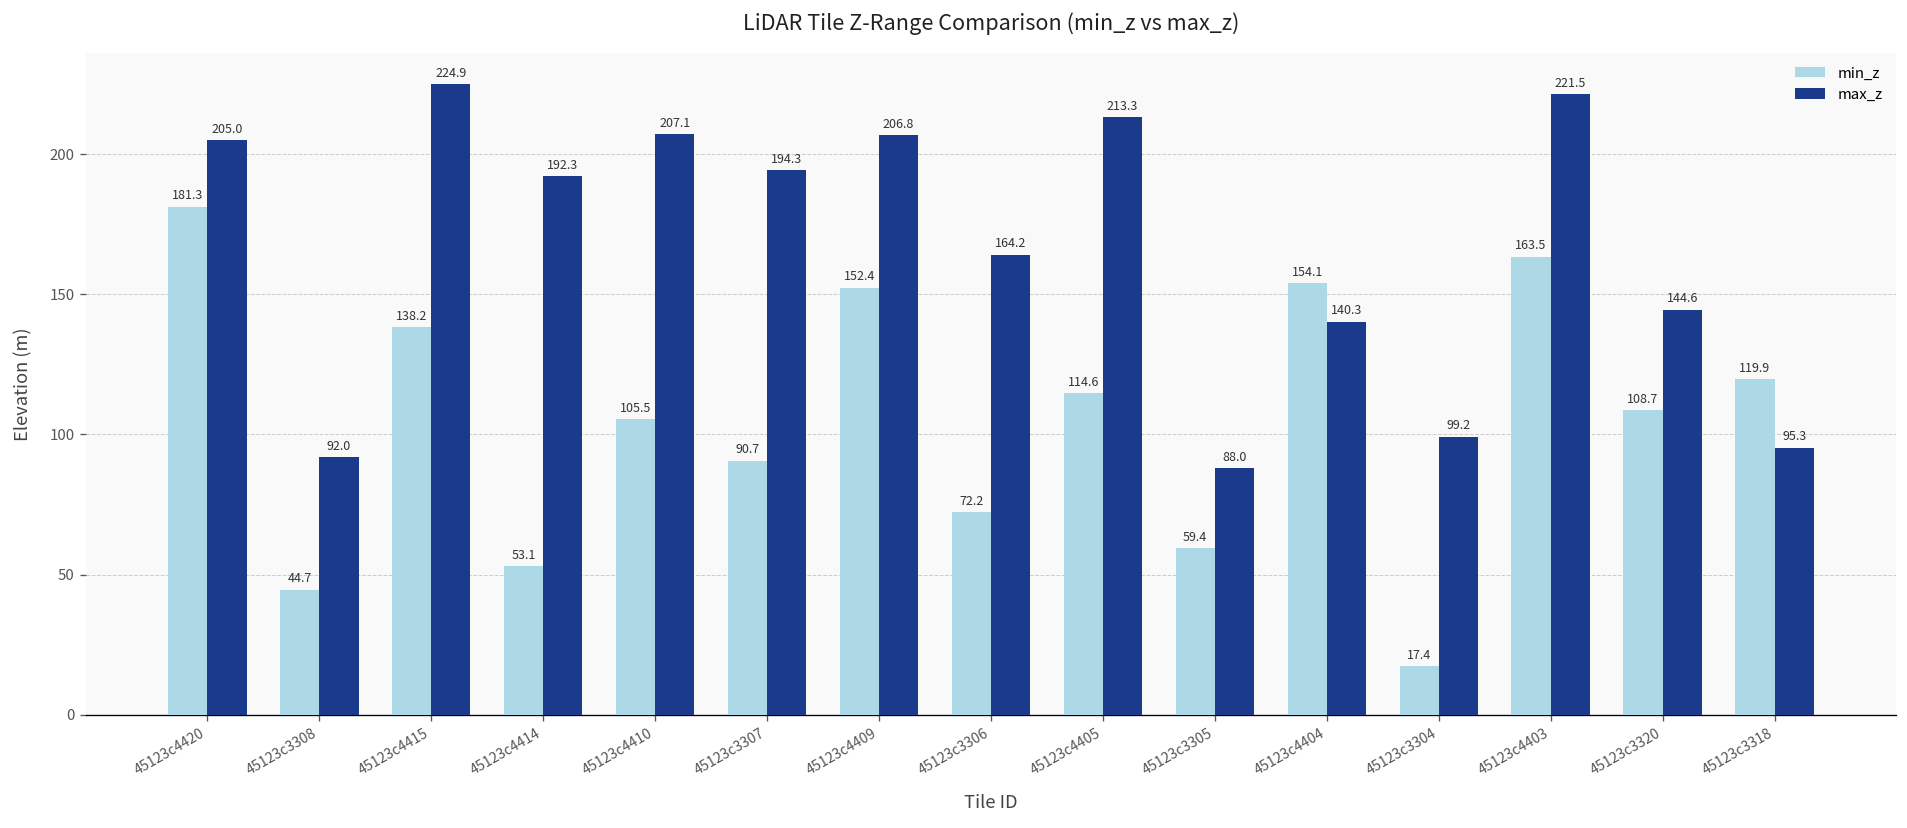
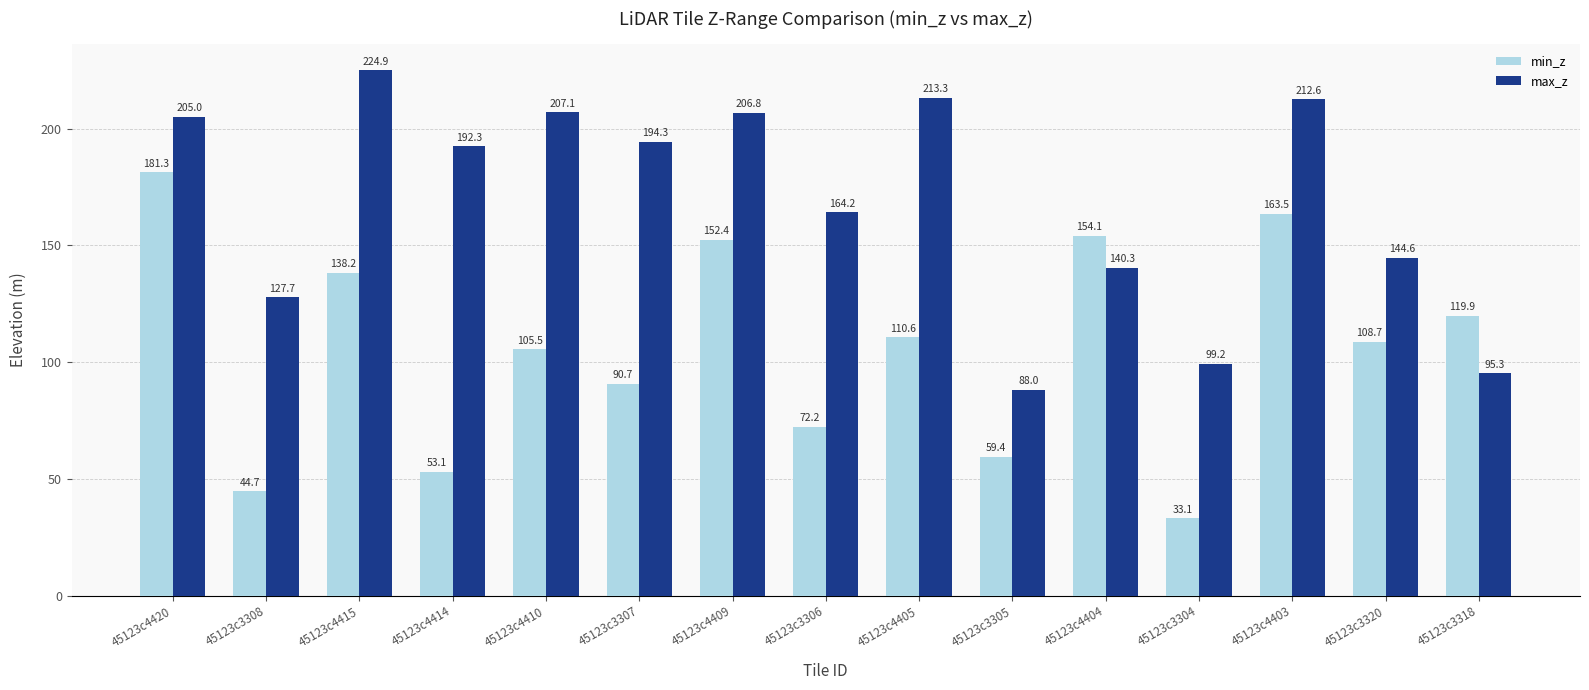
max_z, 45123c3308: 92.0 -> 127.7
min_z, 45123c4405: 114.6 -> 110.6
min_z, 45123c3304: 17.4 -> 33.1
max_z, 45123c4403: 221.5 -> 212.6
